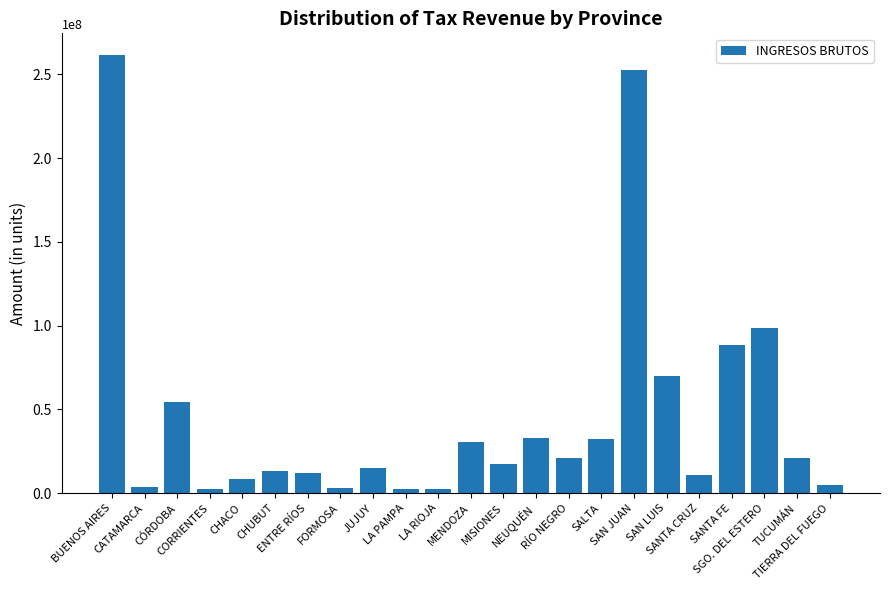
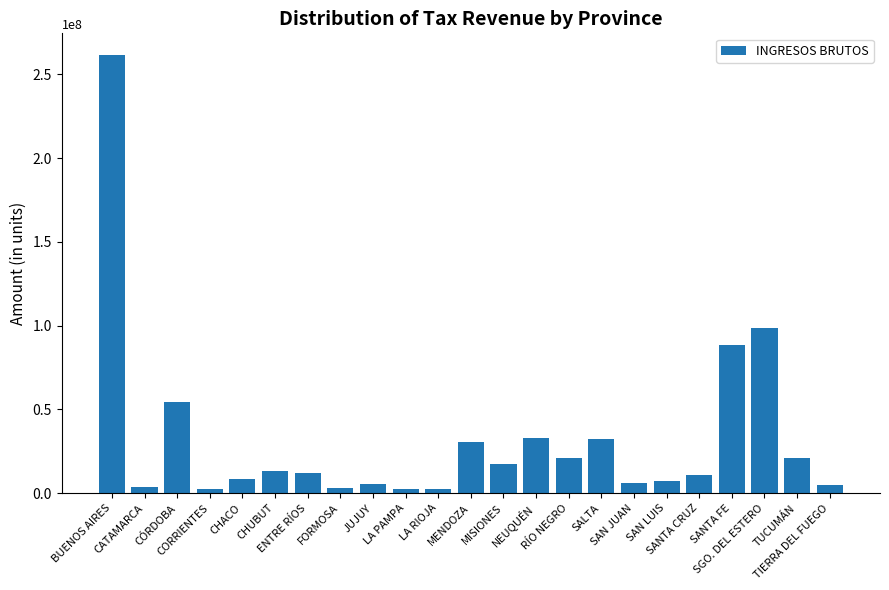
JUJUY: 15000000 -> 5000000
SAN JUAN: 253000000 -> 6000000
SAN LUIS: 70000000 -> 7000000
